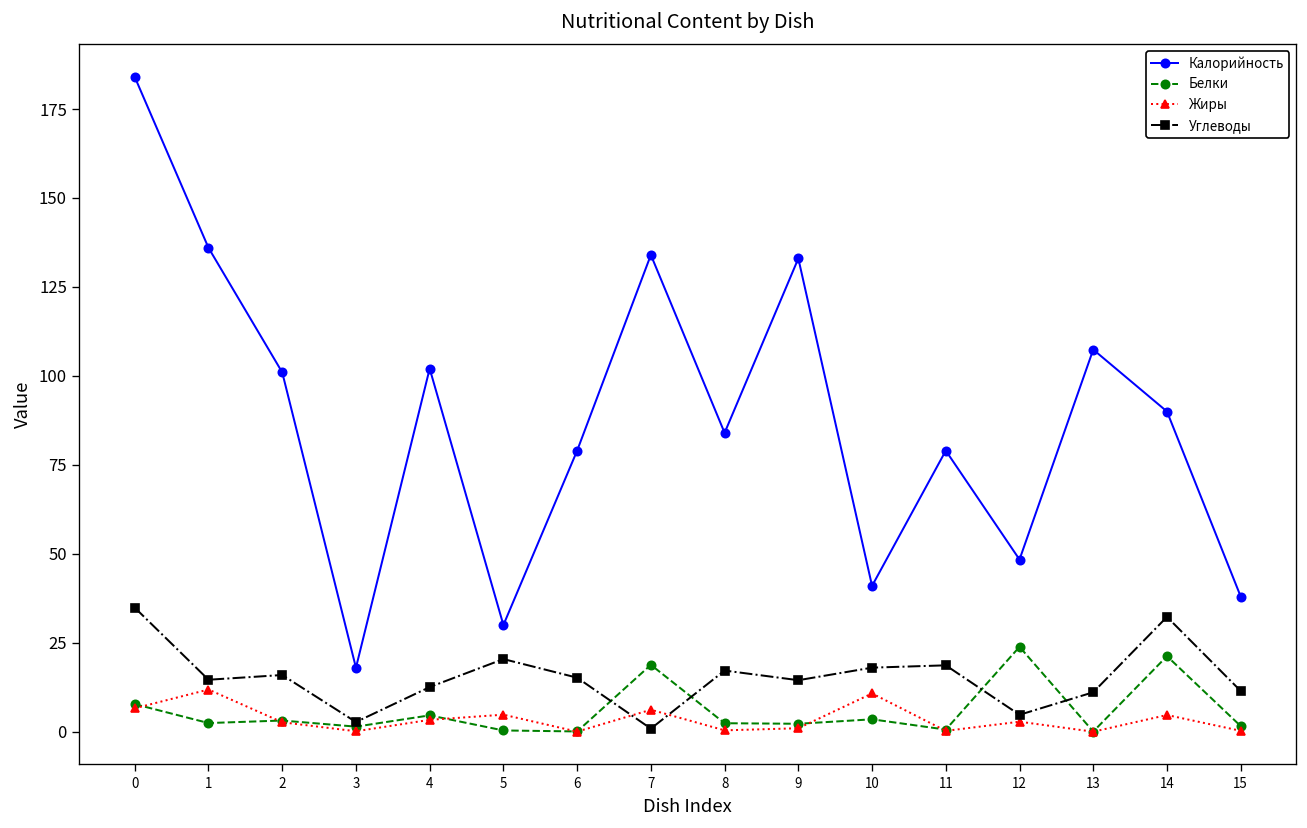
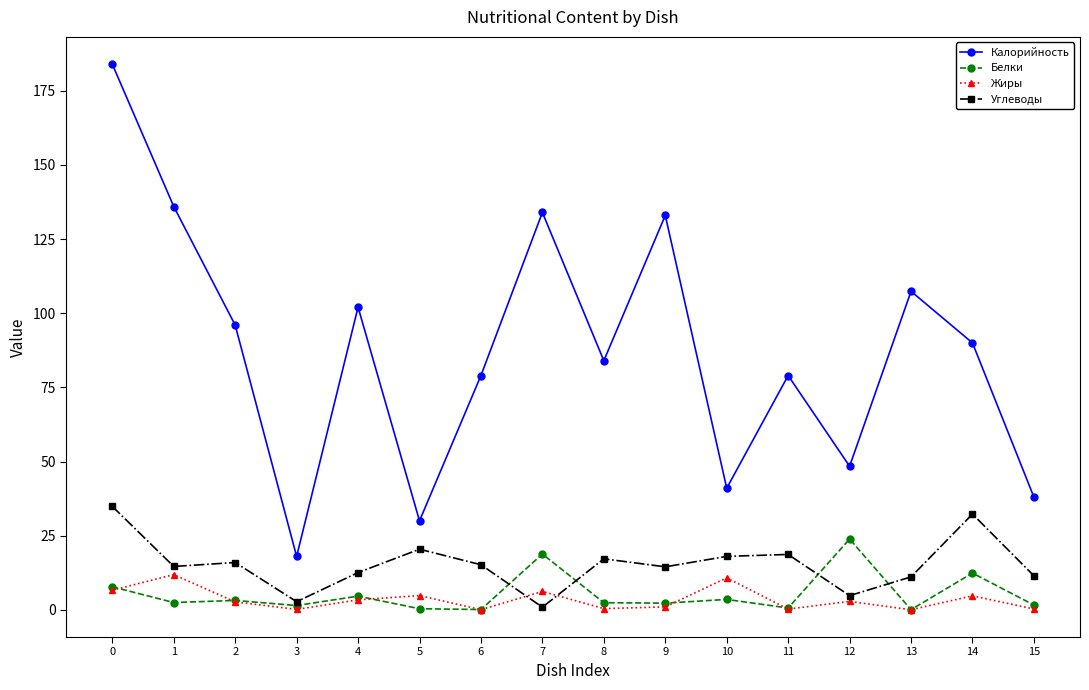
Калорийность, 2: 101 -> 96
Белки, 14: 21 -> 12
